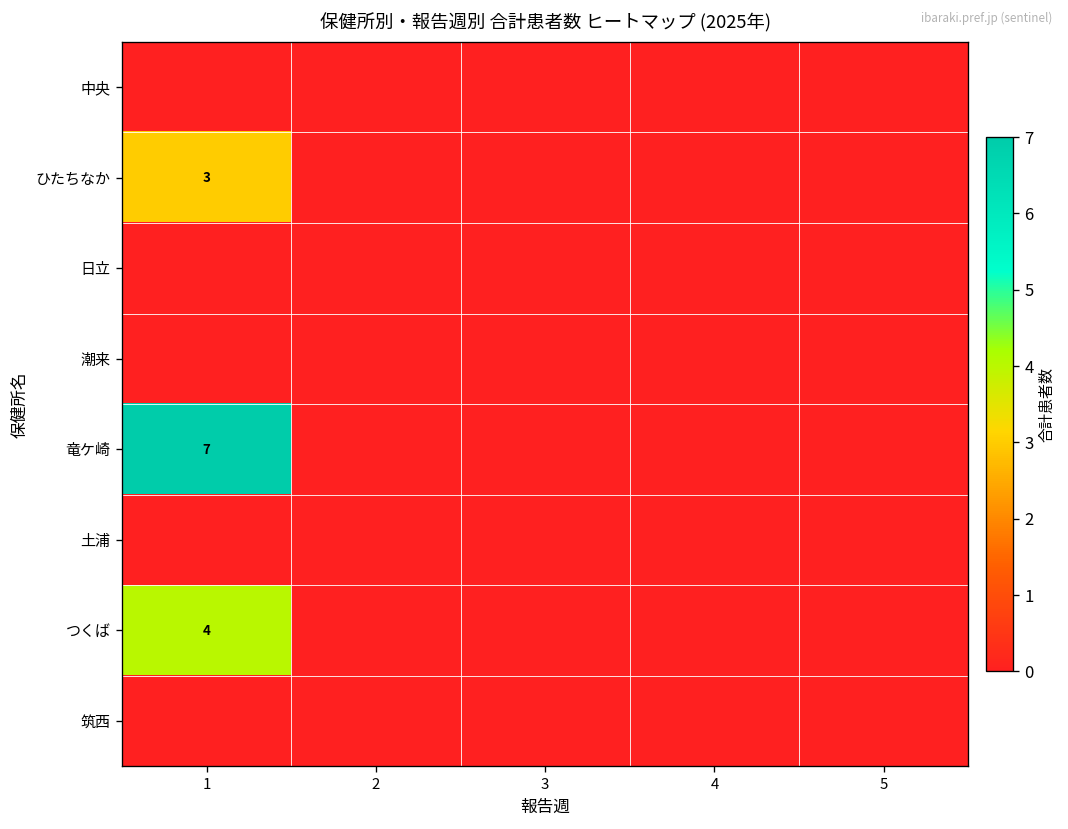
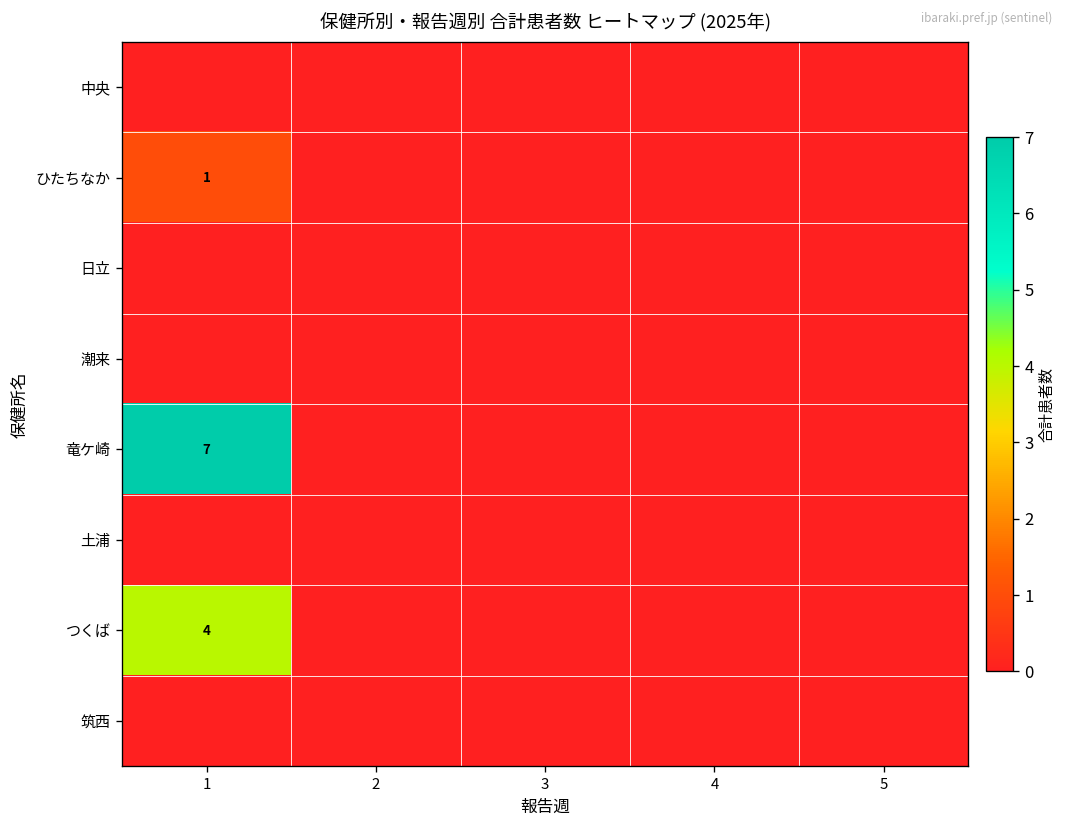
ひたちなか, 1: 3 -> 1
